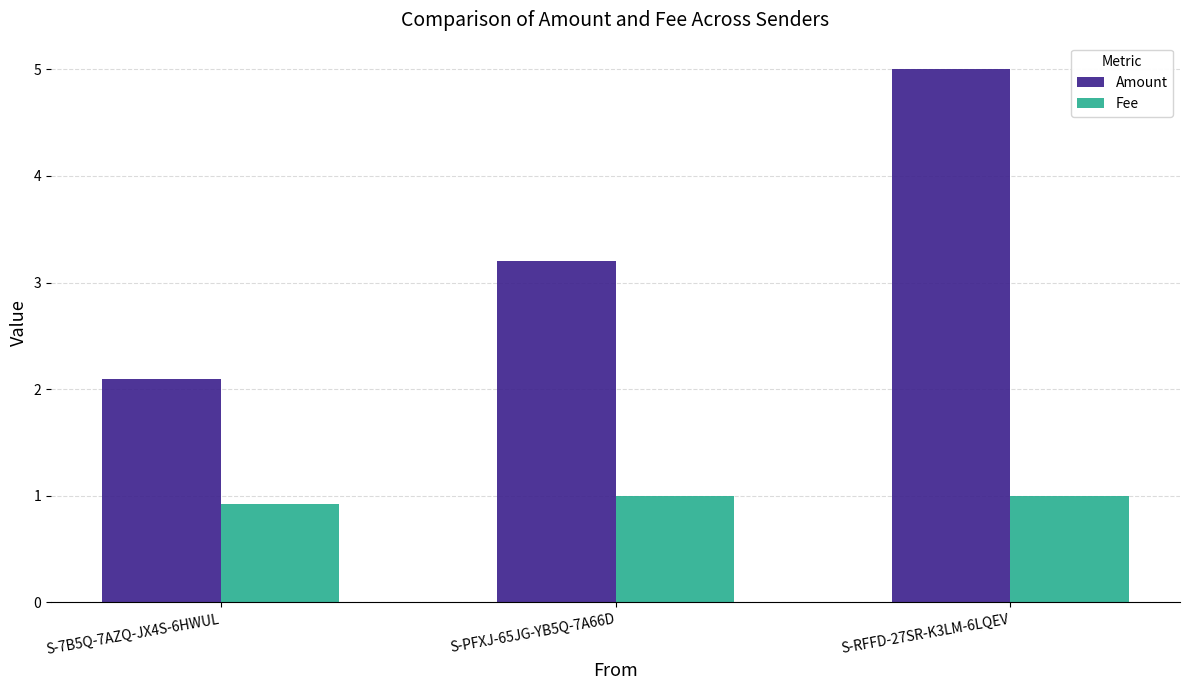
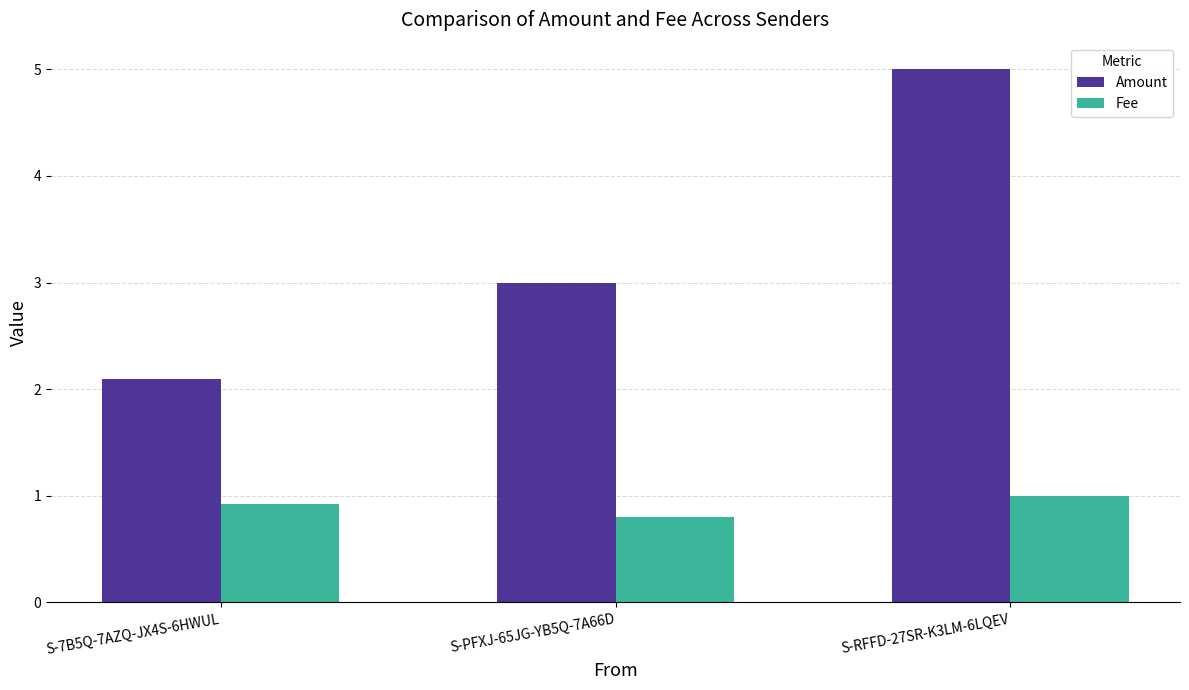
Amount, S-PFXJ-65JG-YB5Q-7A66D: 3.2 -> 3.0
Fee, S-PFXJ-65JG-YB5Q-7A66D: 1.0 -> 0.8
